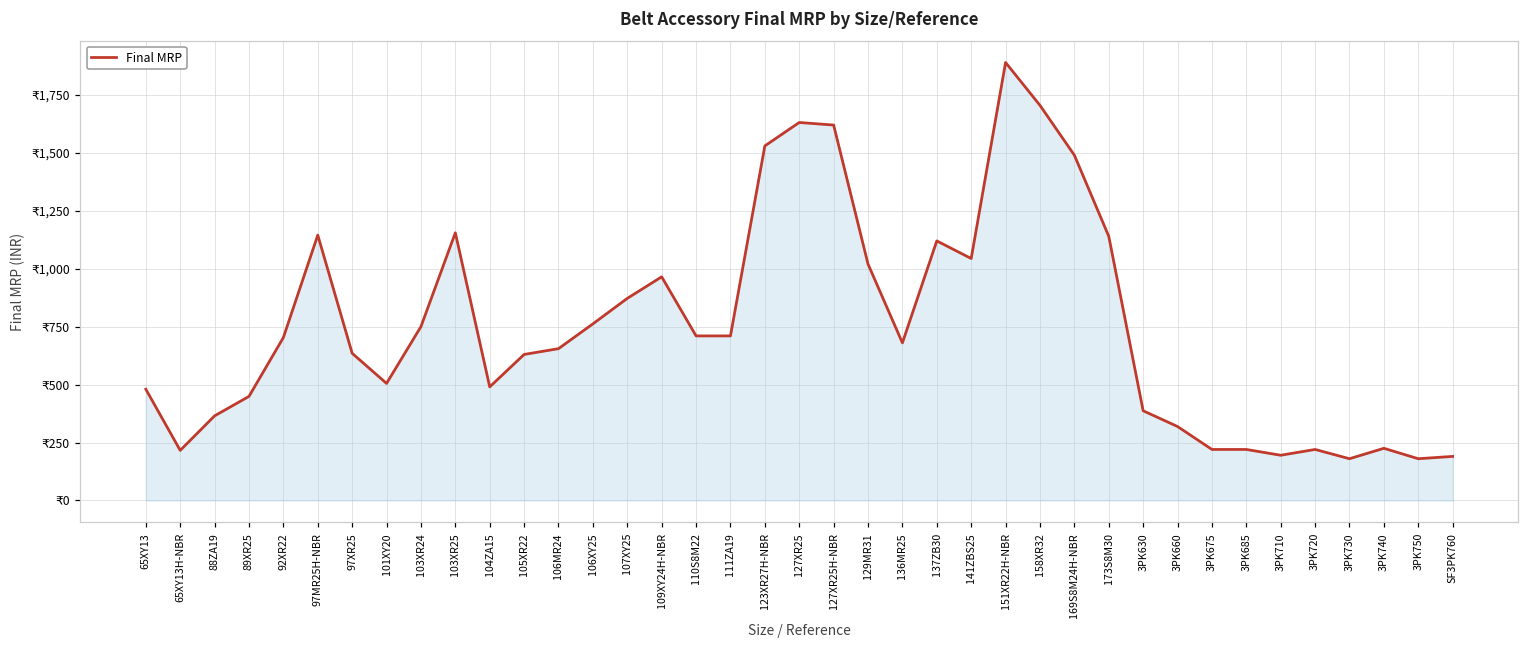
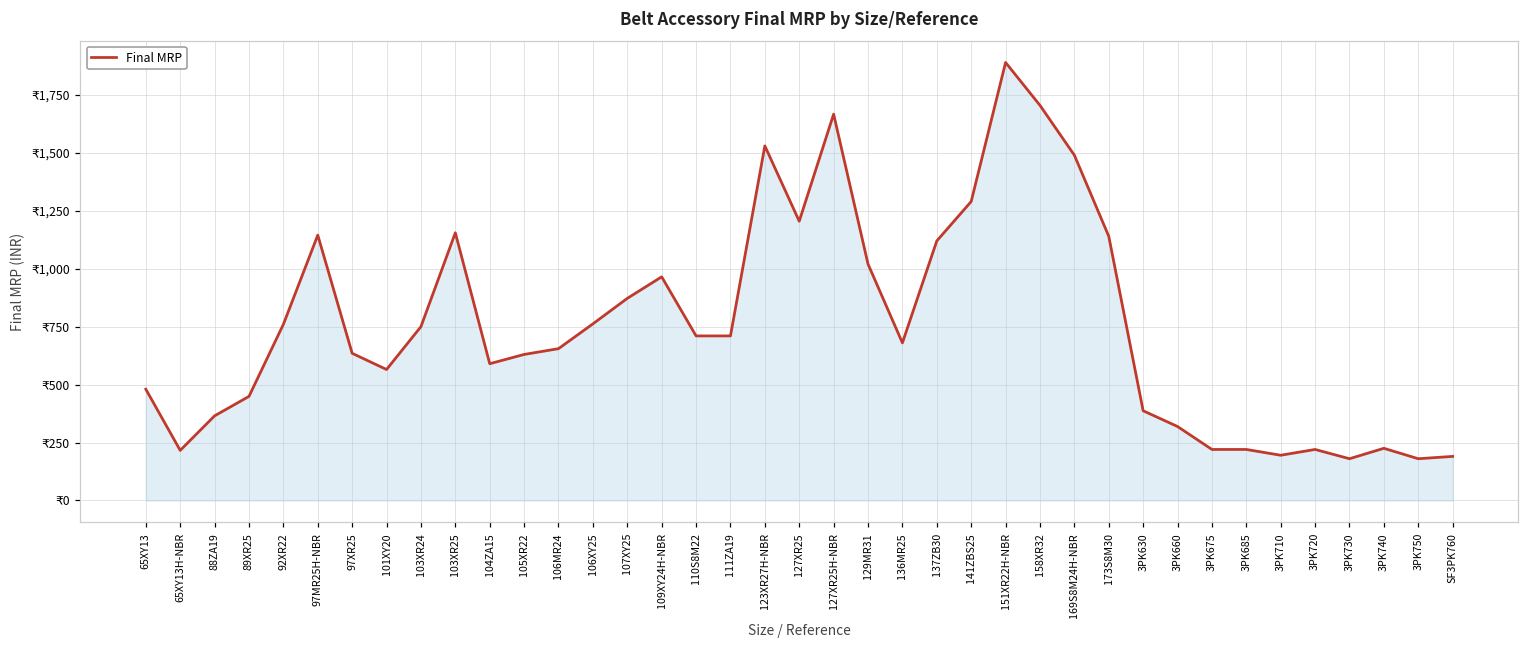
92XR22: ₹700 -> ₹760
101XY20: ₹510 -> ₹570
104ZA15: ₹490 -> ₹590
127XR25: ₹1,630 -> ₹1,210
127XR25H-NBR: ₹1,620 -> ₹1,670
141ZBS25: ₹1,040 -> ₹1,290
